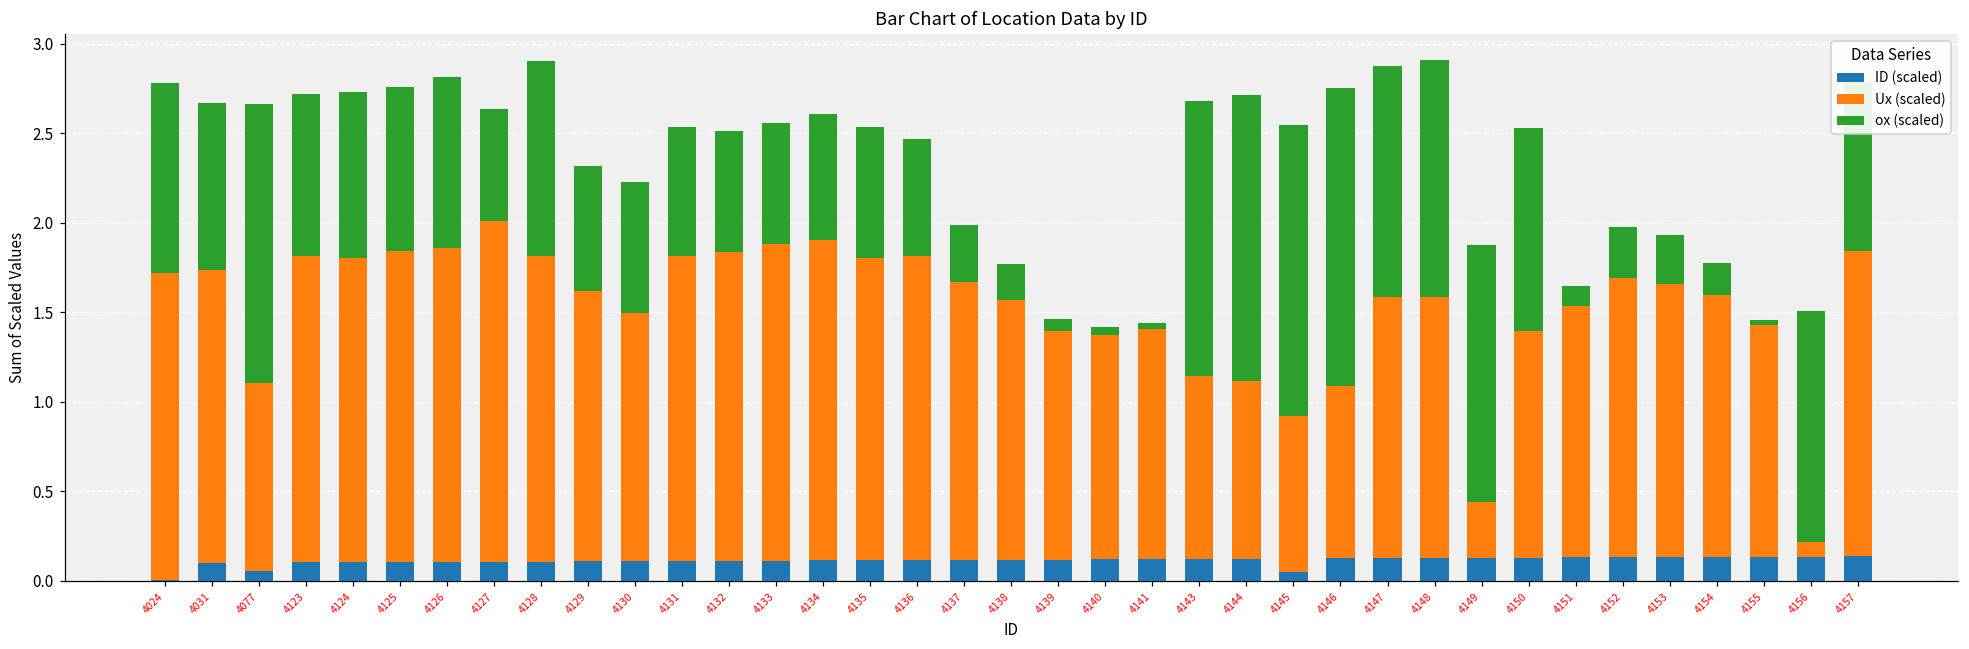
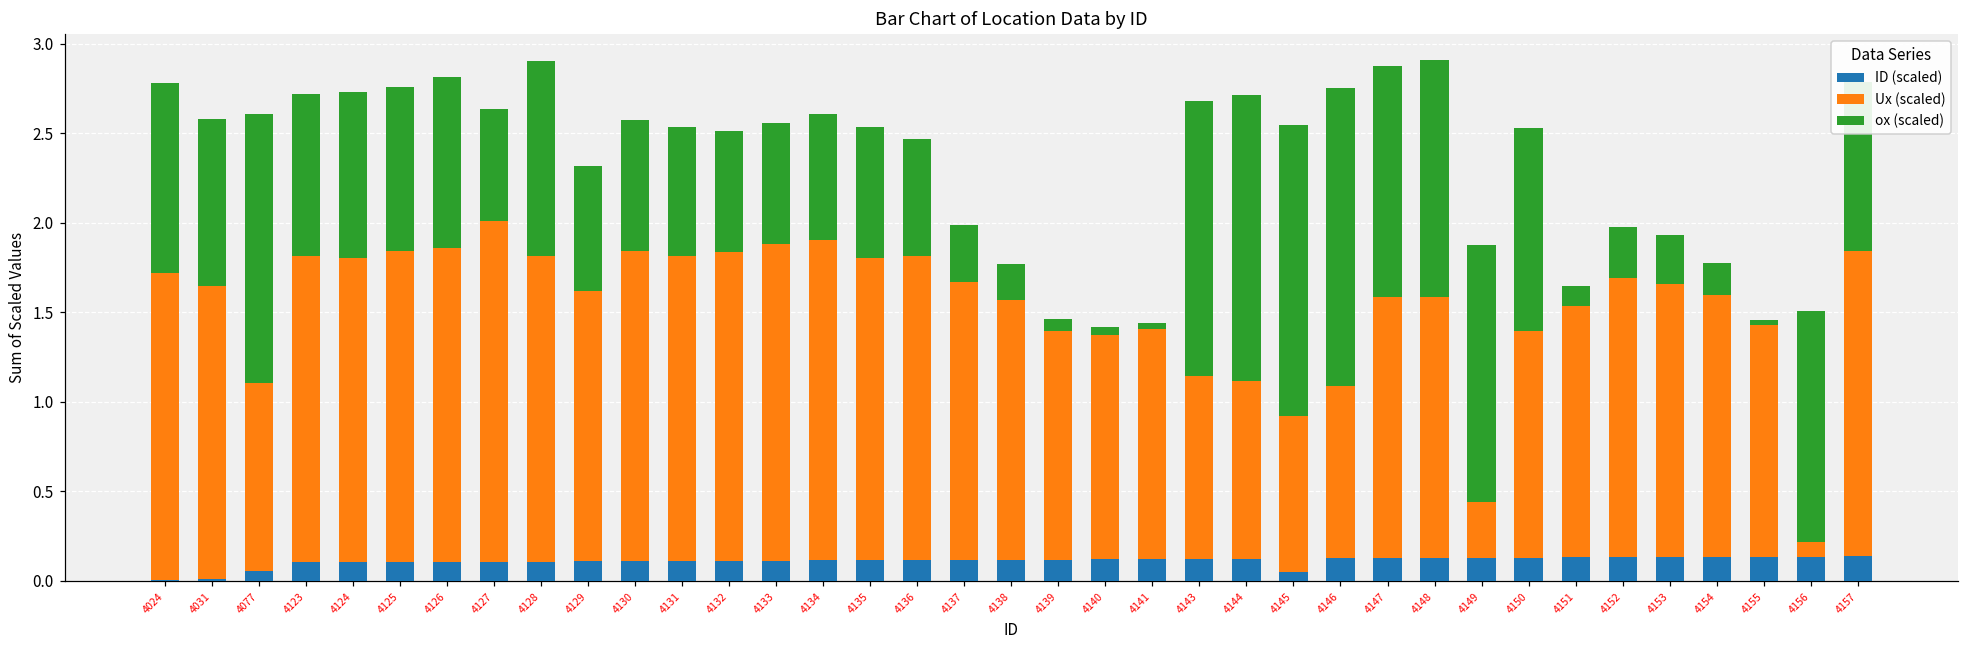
ID (scaled), 4031: 0.10 -> 0.01
ox (scaled), 4077: 1.56 -> 1.50
Ux (scaled), 4130: 1.39 -> 1.73
